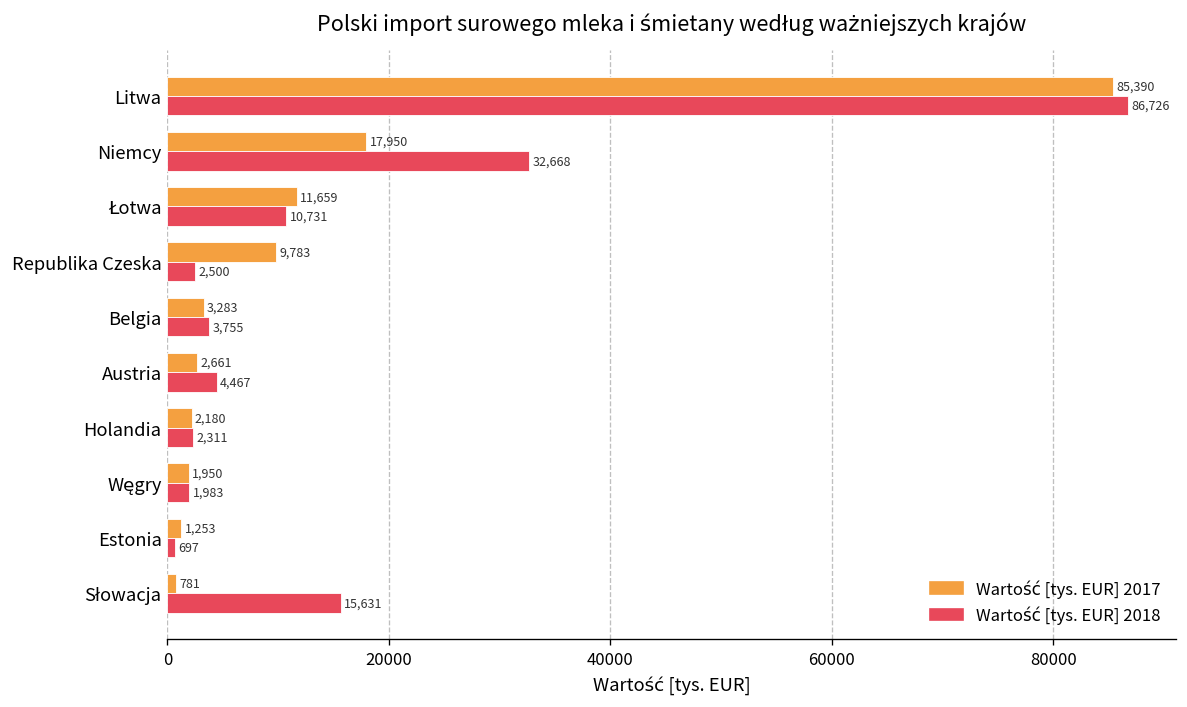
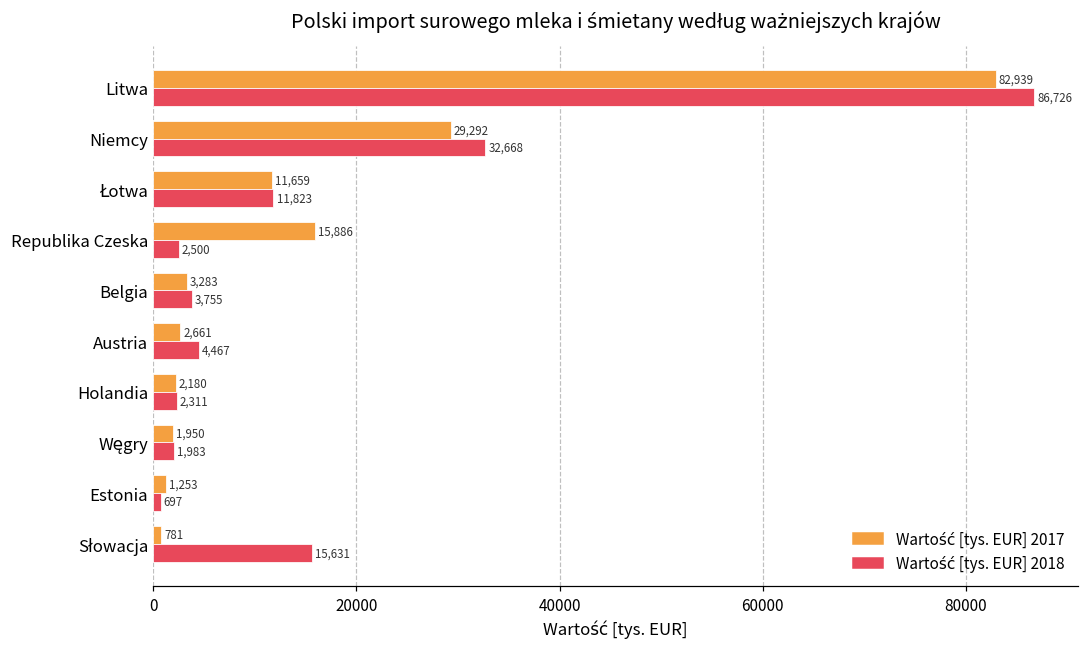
Wartość [tys. EUR] 2017, Litwa: 85,390 -> 82,939
Wartość [tys. EUR] 2017, Niemcy: 17,950 -> 29,292
Wartość [tys. EUR] 2018, Łotwa: 10,731 -> 11,823
Wartość [tys. EUR] 2017, Republika Czeska: 9,783 -> 15,886
